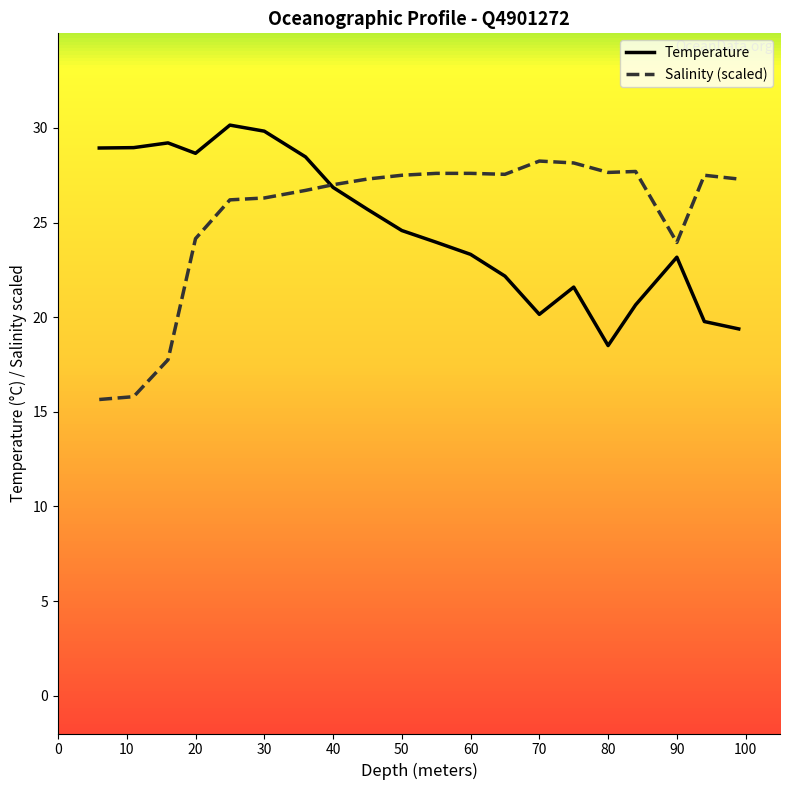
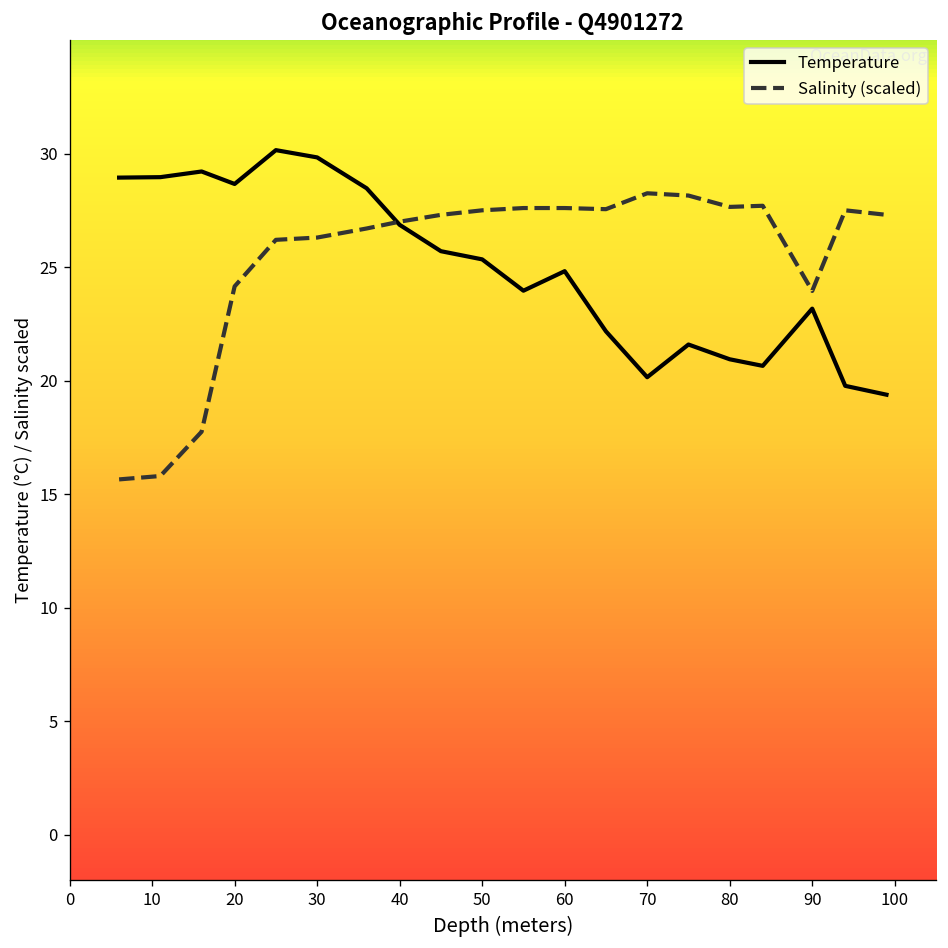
Temperature, 50: 24.6 -> 25.3
Temperature, 60: 23.3 -> 24.8
Temperature, 80: 18.5 -> 20.9
